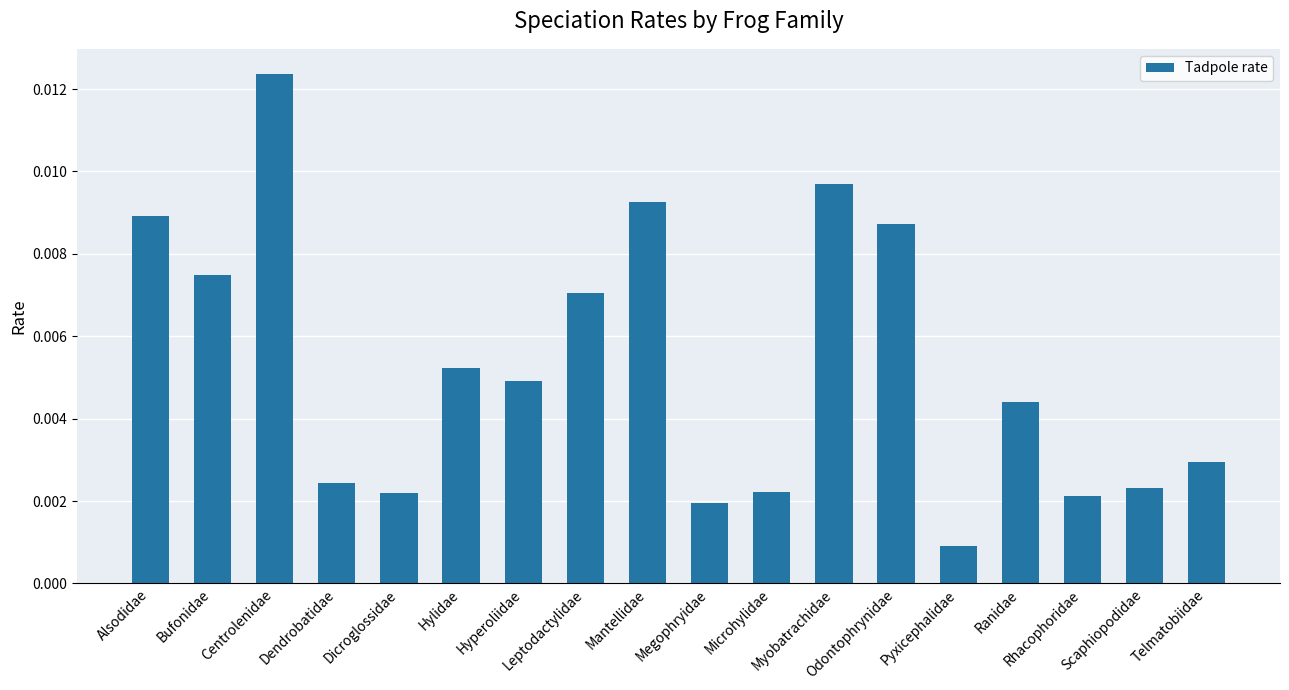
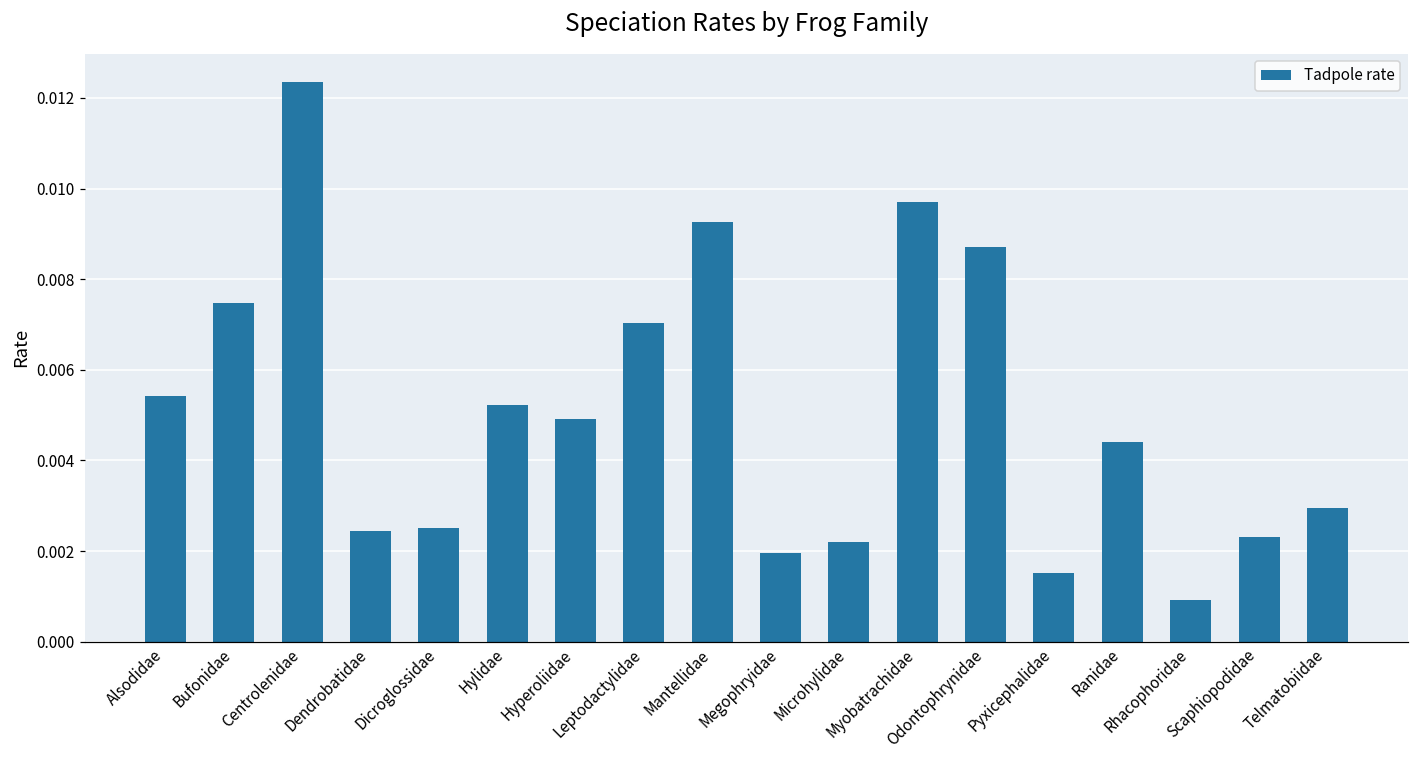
Alsodidae: 0.0089 -> 0.0054
Dicroglossidae: 0.0022 -> 0.0025
Pyxicephalidae: 0.0009 -> 0.0015
Rhacophoridae: 0.0021 -> 0.0009
